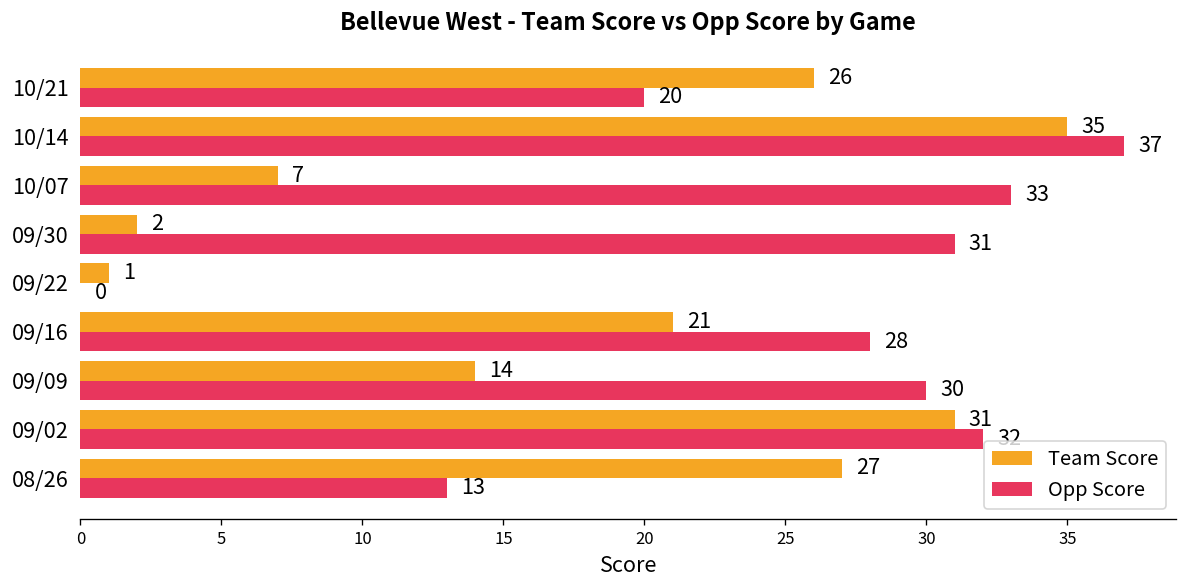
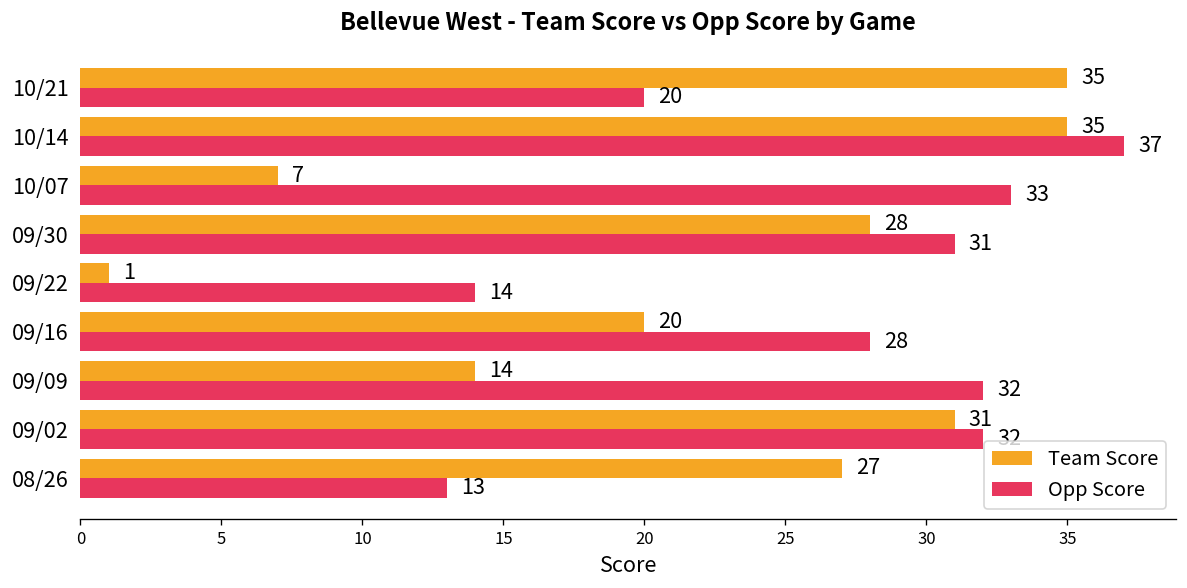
Team Score, 10/21: 26 -> 35
Team Score, 09/30: 2 -> 28
Opp Score, 09/22: 0 -> 14
Team Score, 09/16: 21 -> 20
Opp Score, 09/09: 30 -> 32
